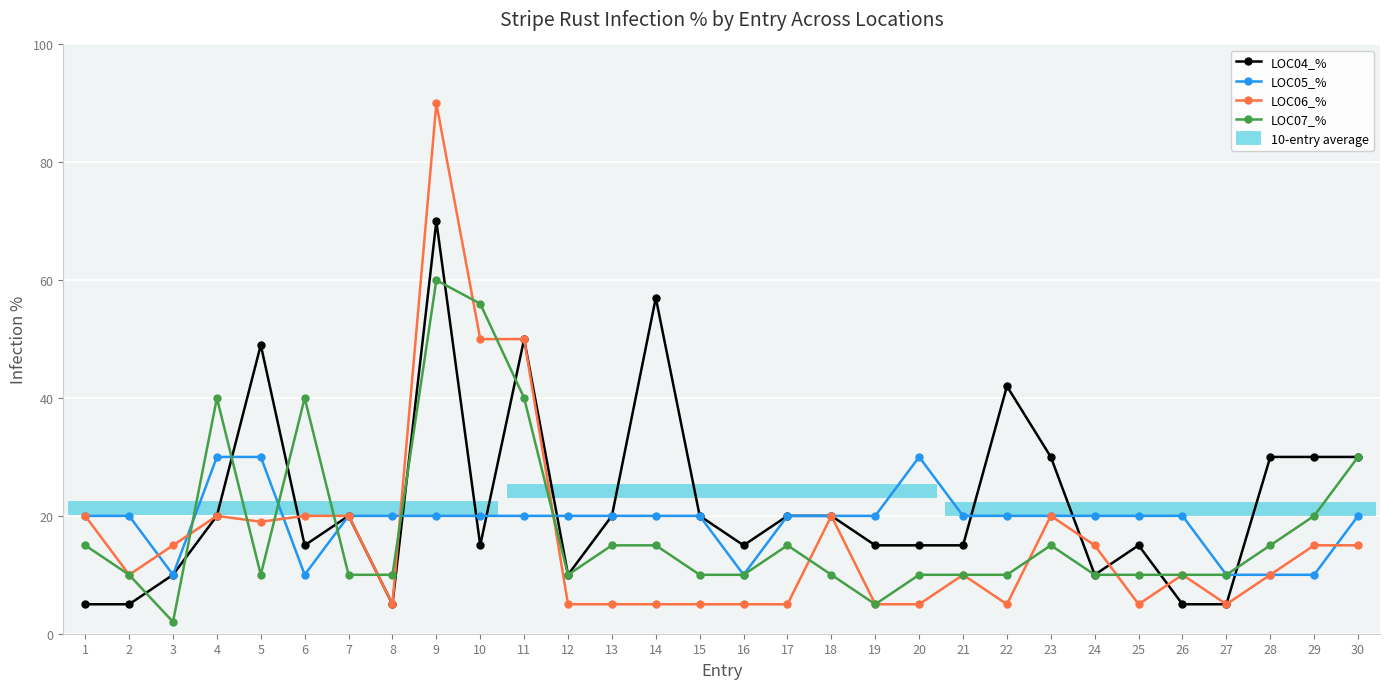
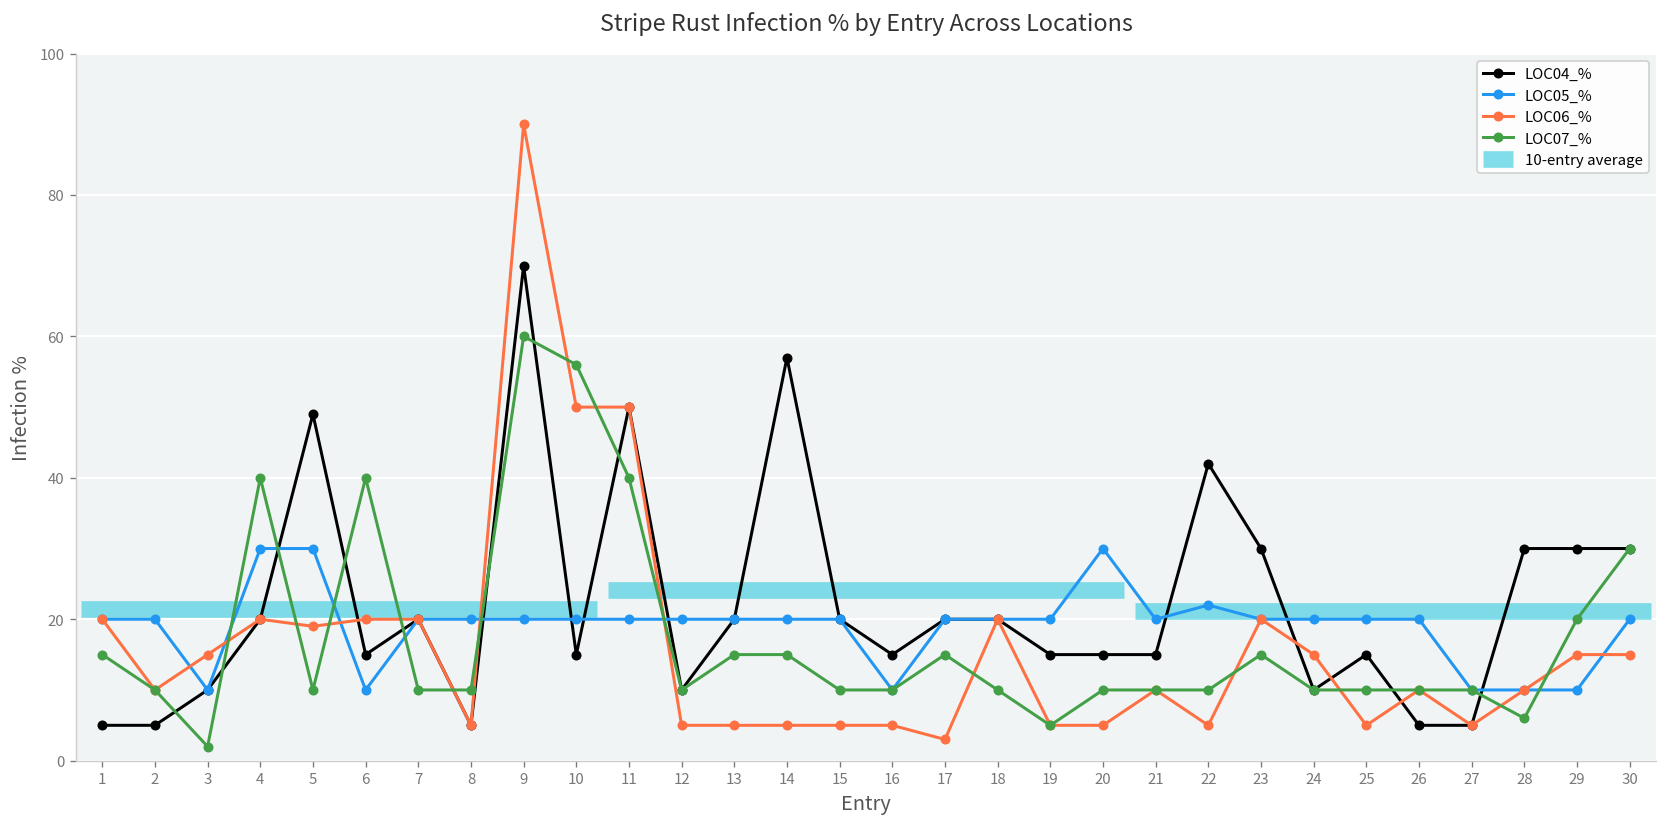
LOC06_%, 17: 5 -> 3
LOC05_%, 22: 20 -> 22
LOC07_%, 28: 15 -> 6
